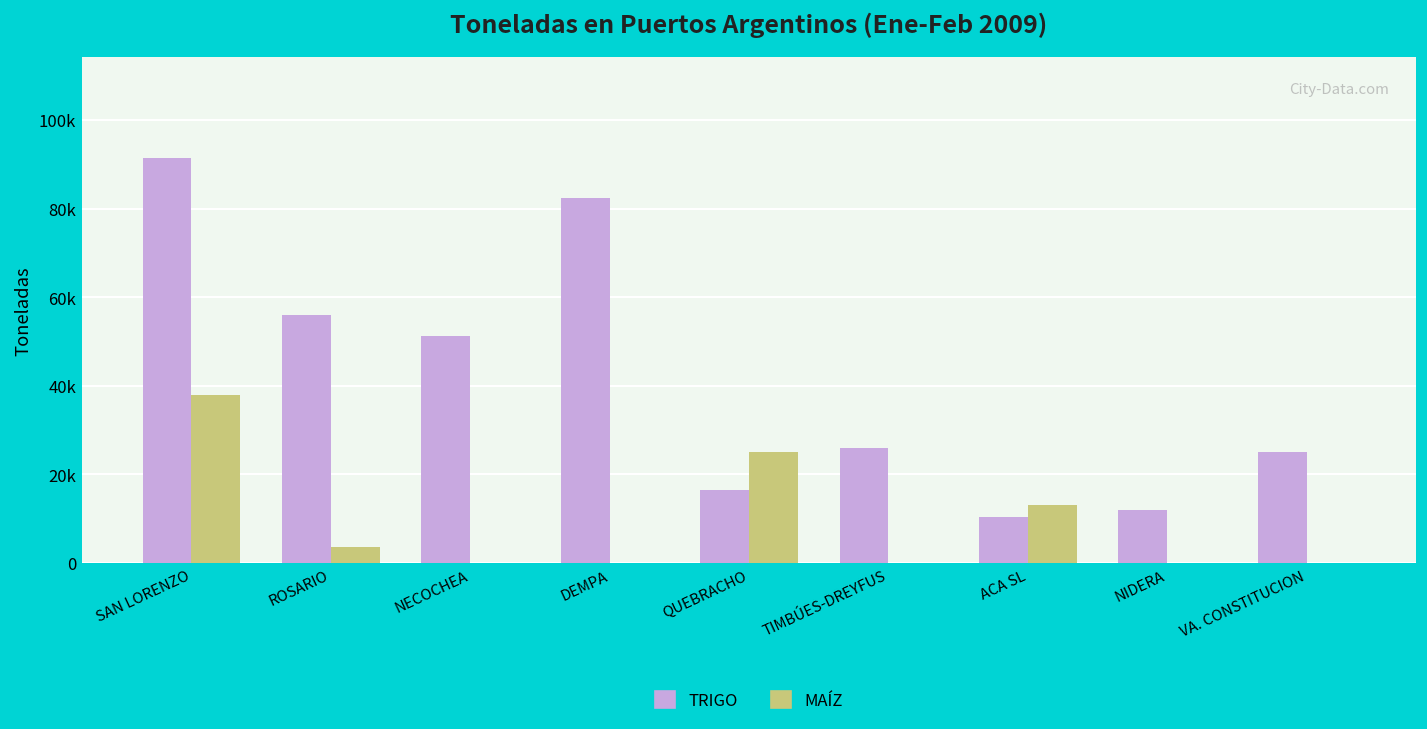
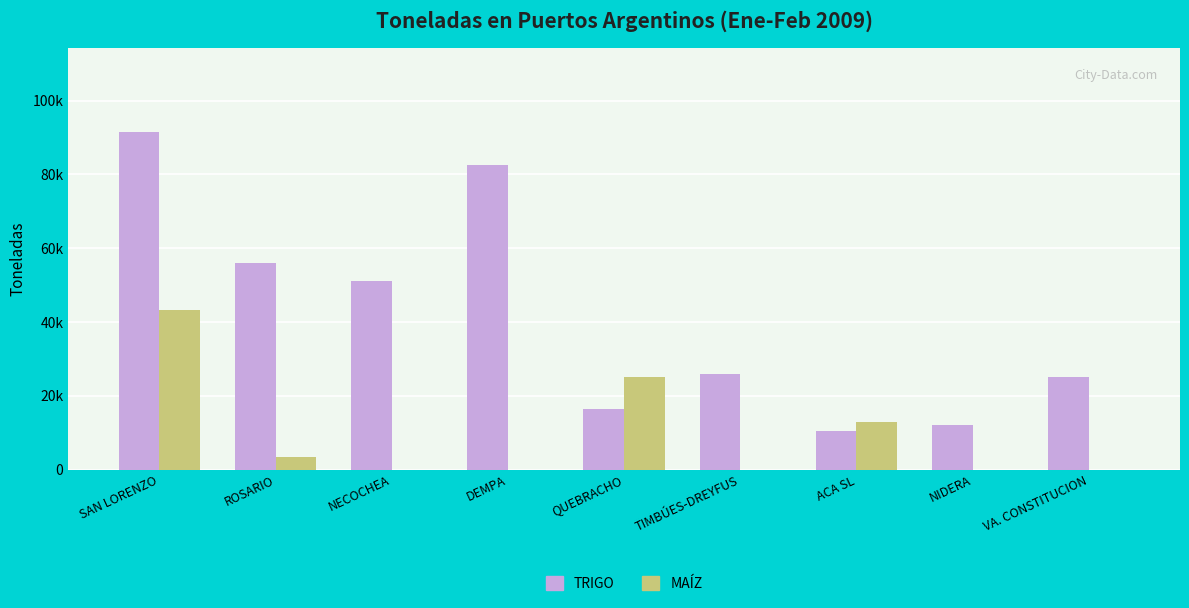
MAÍZ, SAN LORENZO: 38000 -> 43000
